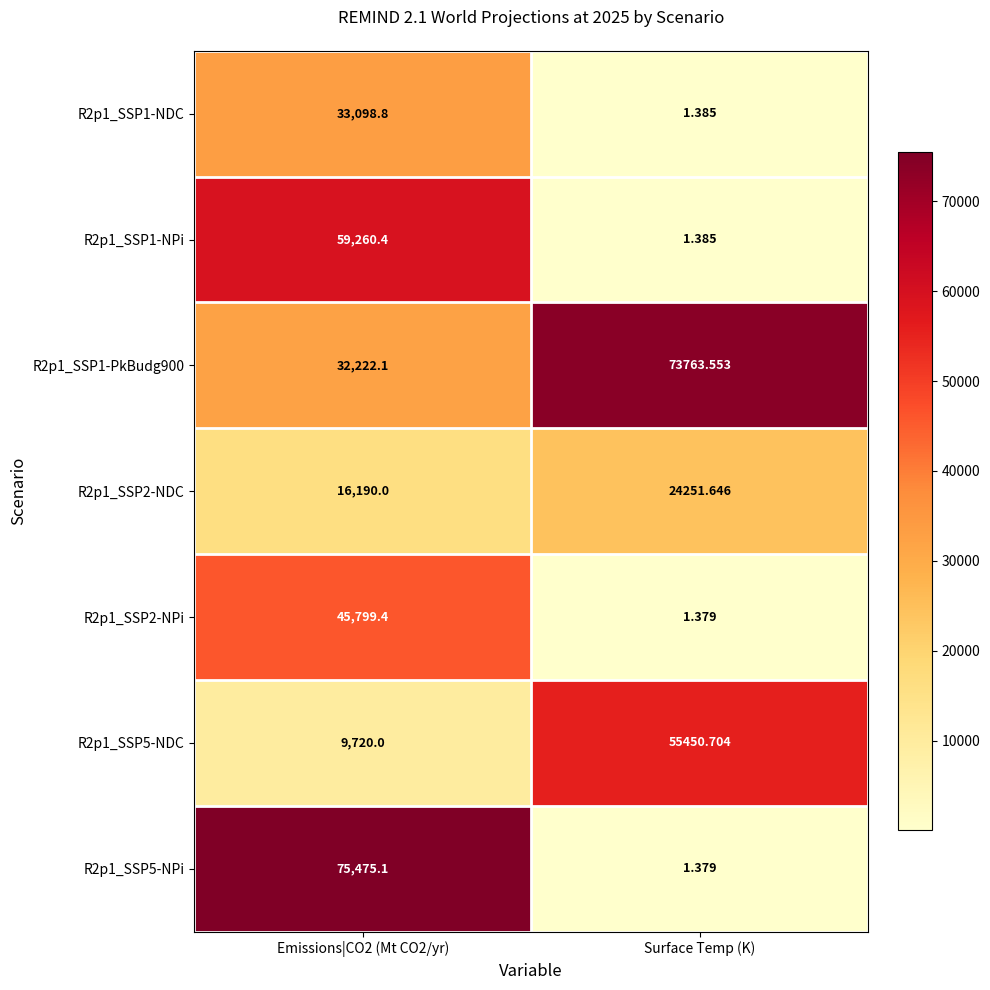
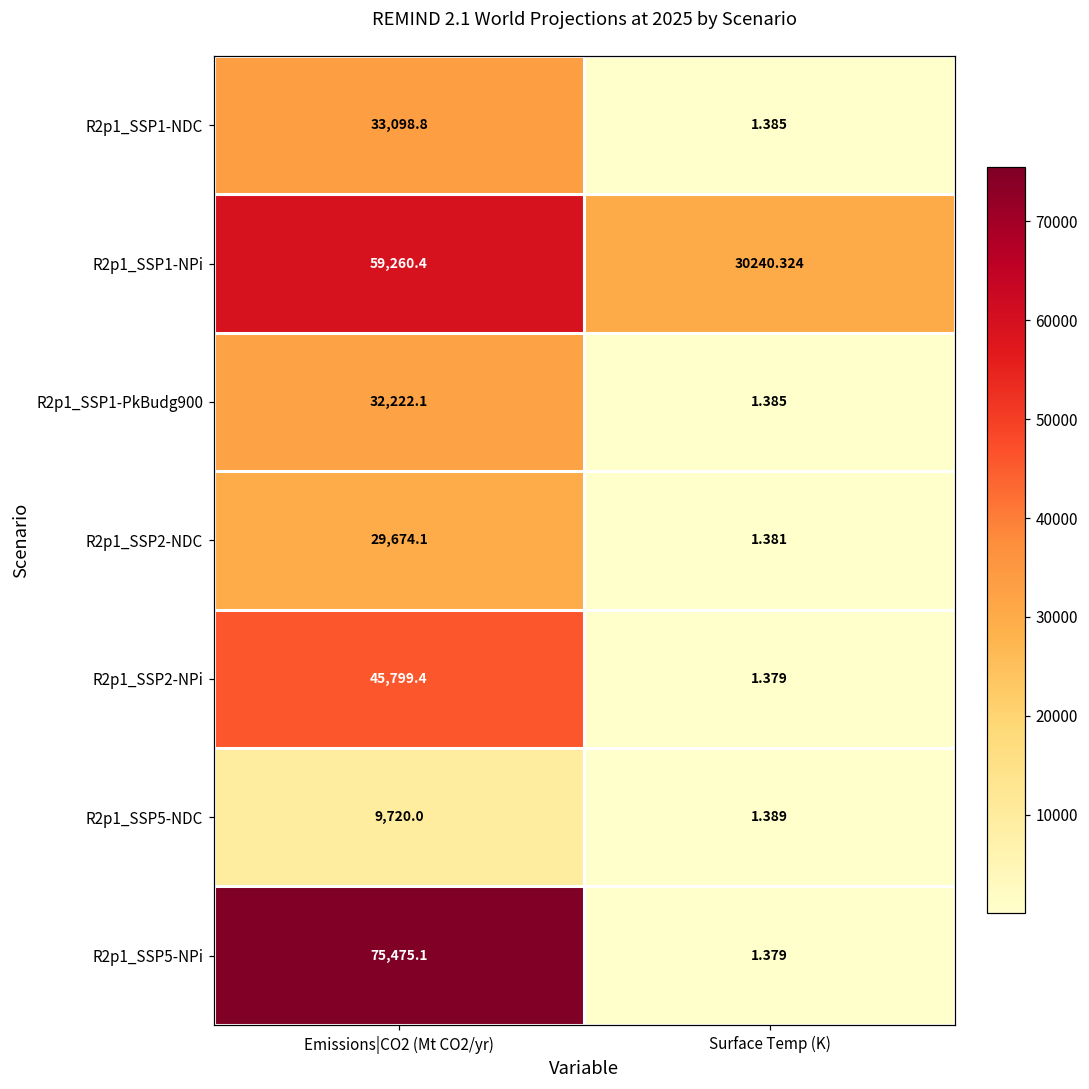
R2p1_SSP1-NPi, Surface Temp (K): 1.385 -> 30240.324
R2p1_SSP1-PkBudg900, Surface Temp (K): 73763.553 -> 1.385
R2p1_SSP2-NDC, Emissions|CO2 (Mt CO2/yr): 16,190.0 -> 29,674.1
R2p1_SSP2-NDC, Surface Temp (K): 24251.646 -> 1.381
R2p1_SSP5-NDC, Surface Temp (K): 55450.704 -> 1.389
